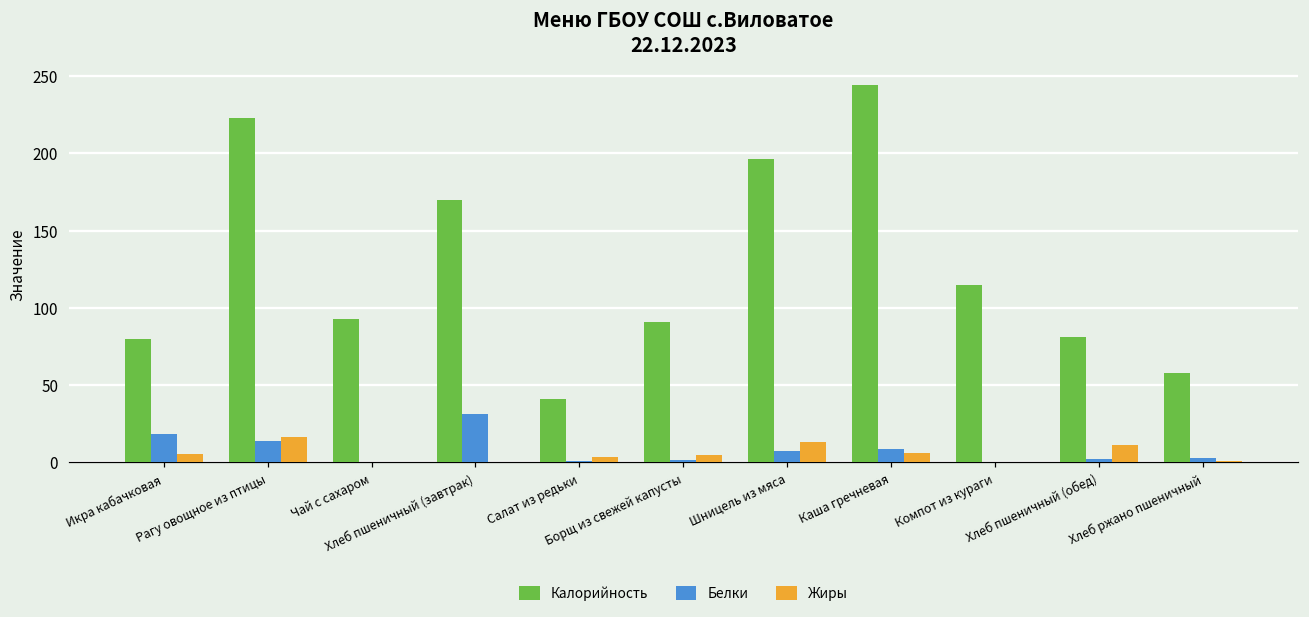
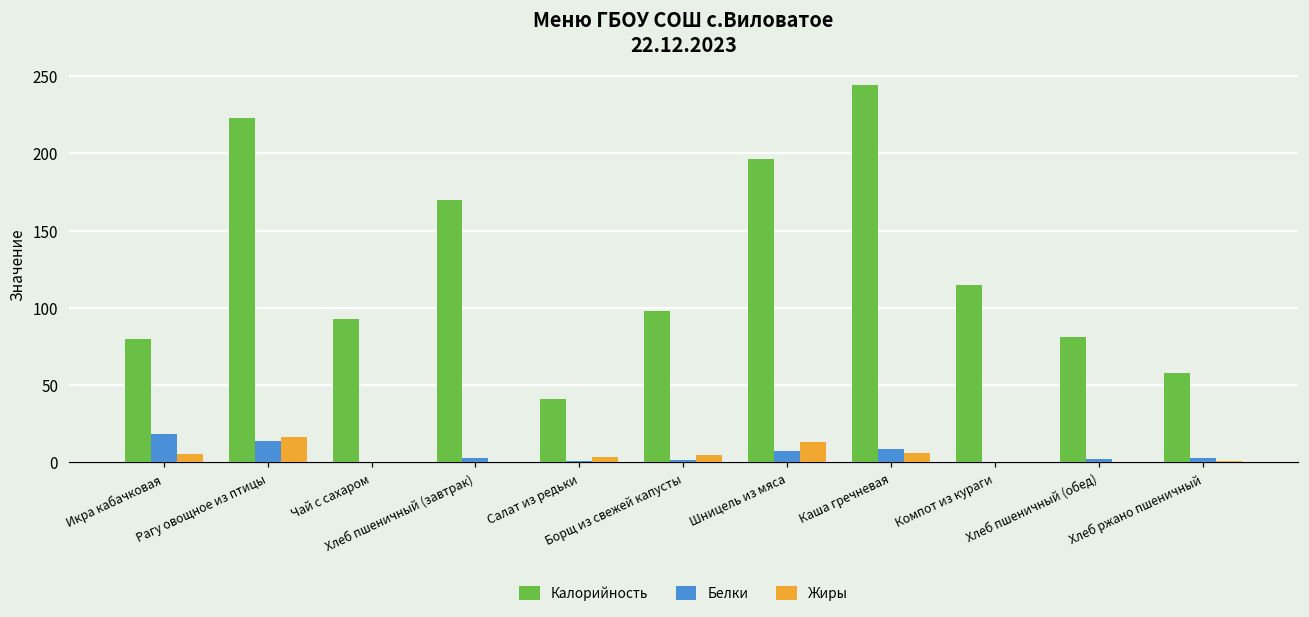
Белки, Хлеб пшеничный (завтрак): 31 -> 3
Калорийность, Борщ из свежей капусты: 91 -> 98
Жиры, Хлеб пшеничный (обед): 11 -> 0
